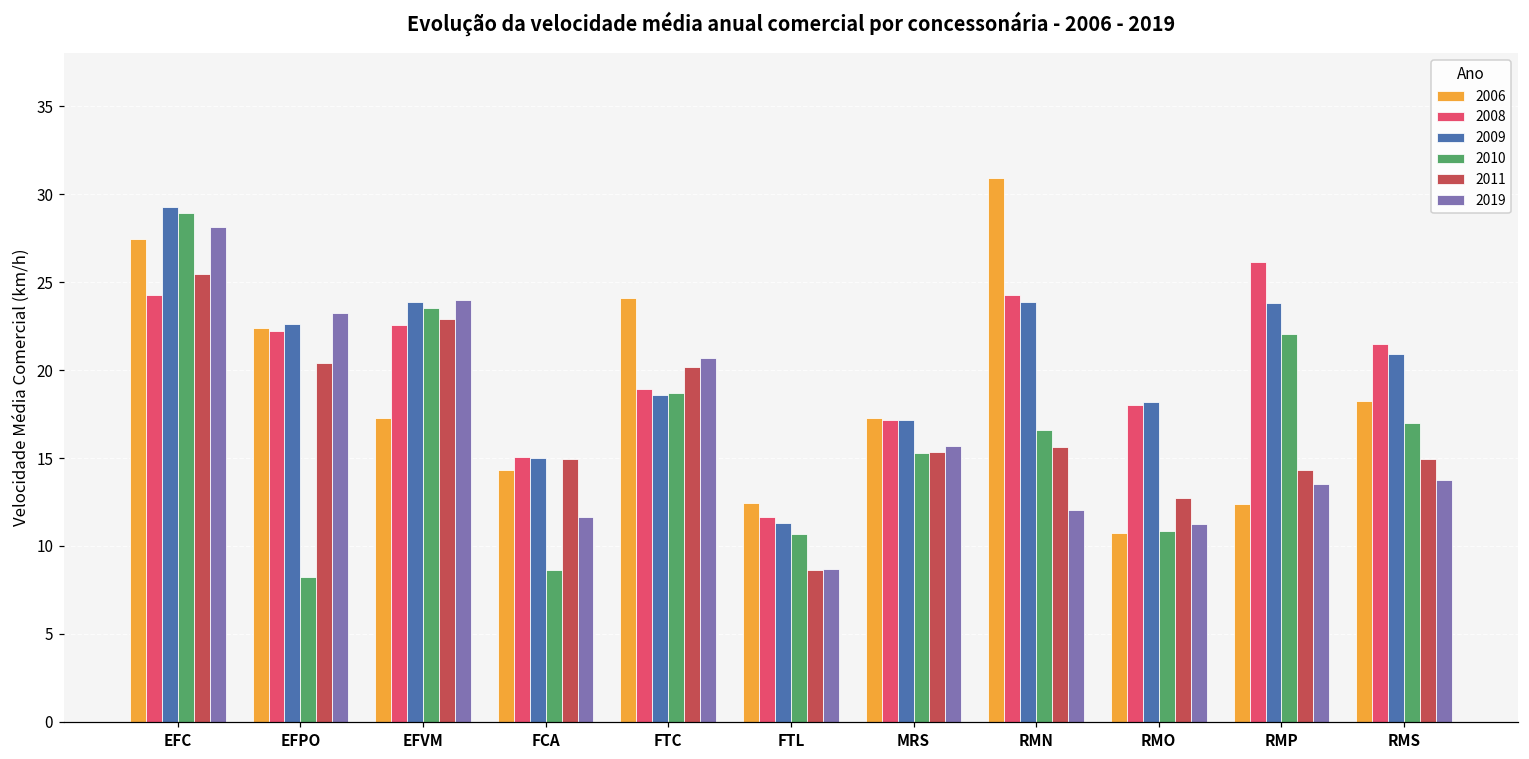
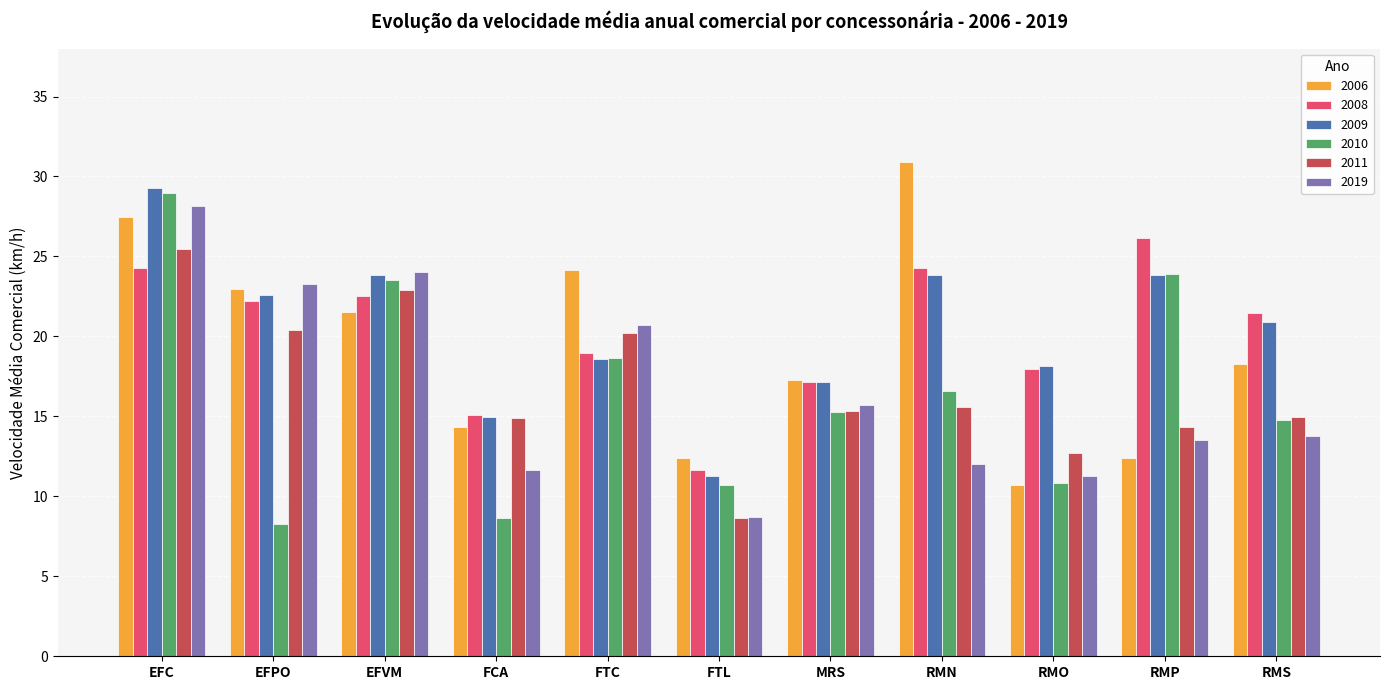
2006, EFPO: 22.4 -> 23.0
2006, EFVM: 17.3 -> 21.5
2010, RMP: 22.1 -> 23.9
2010, RMS: 17.0 -> 14.8
